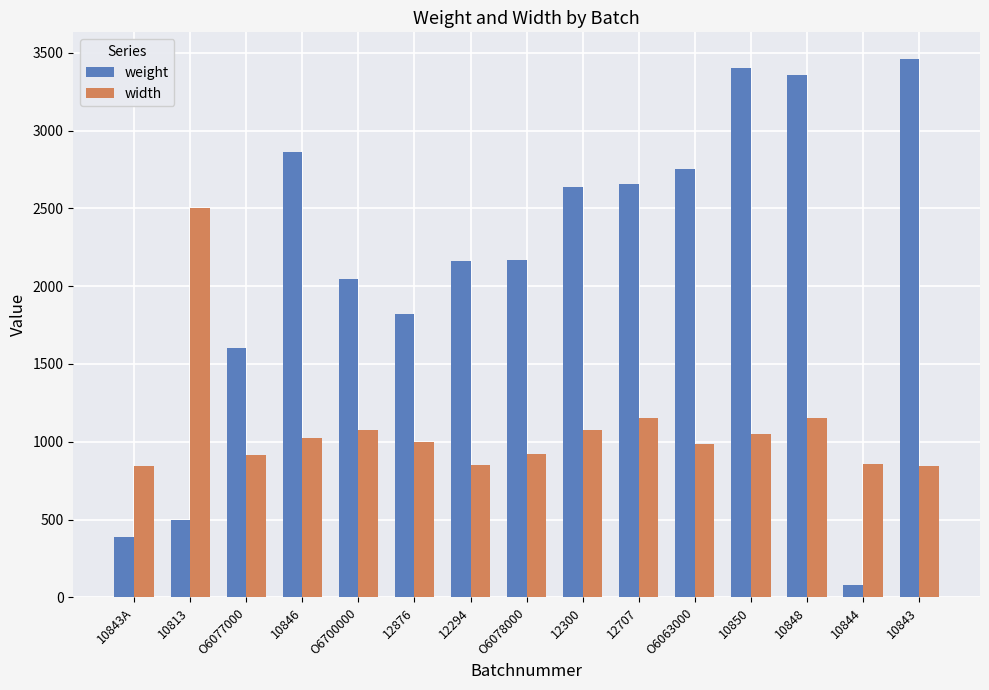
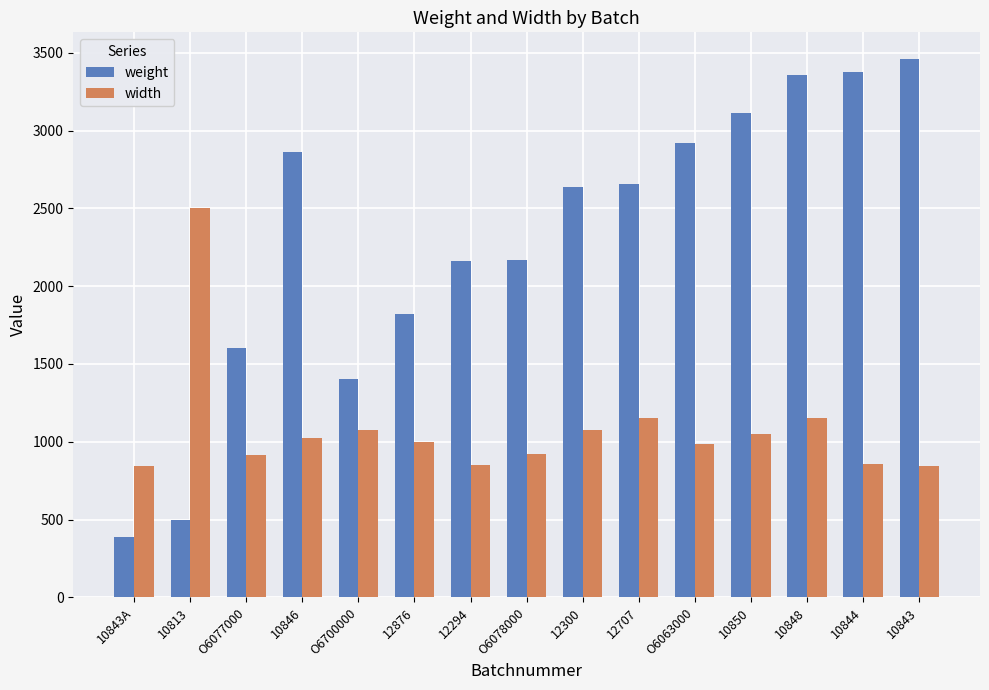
weight, O6700000: 2050 -> 1400
weight, O6063000: 2750 -> 2920
weight, 10850: 3400 -> 3110
weight, 10844: 80 -> 3370
